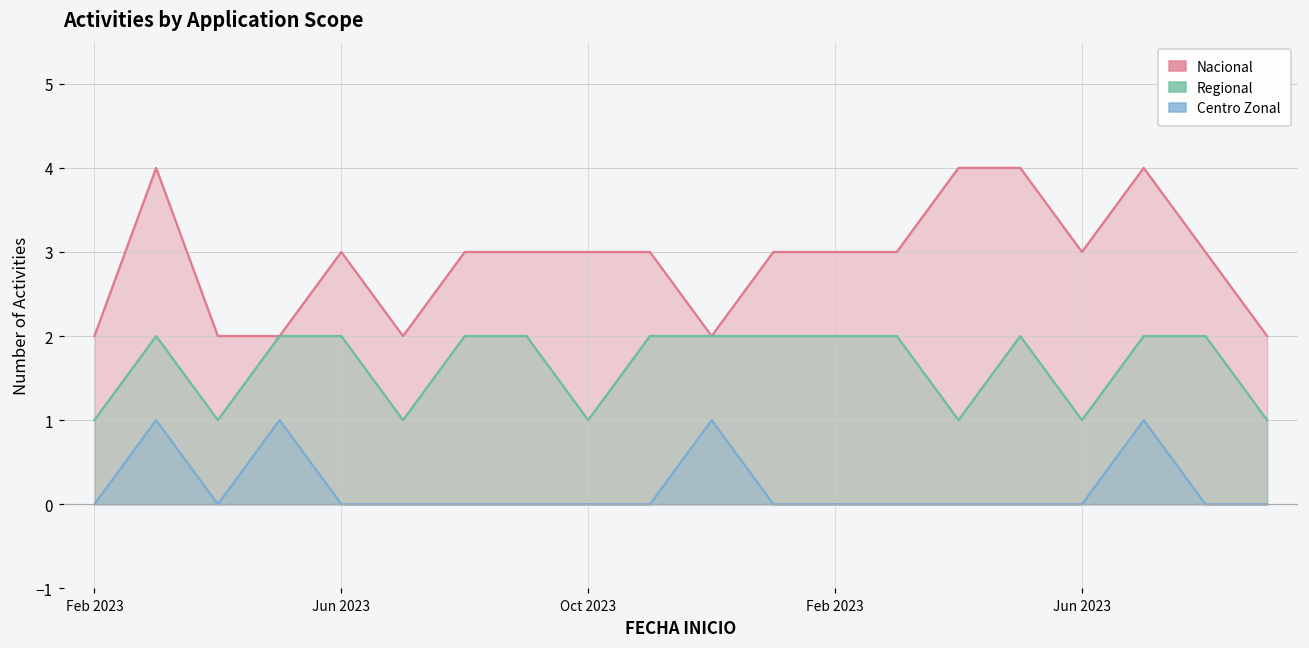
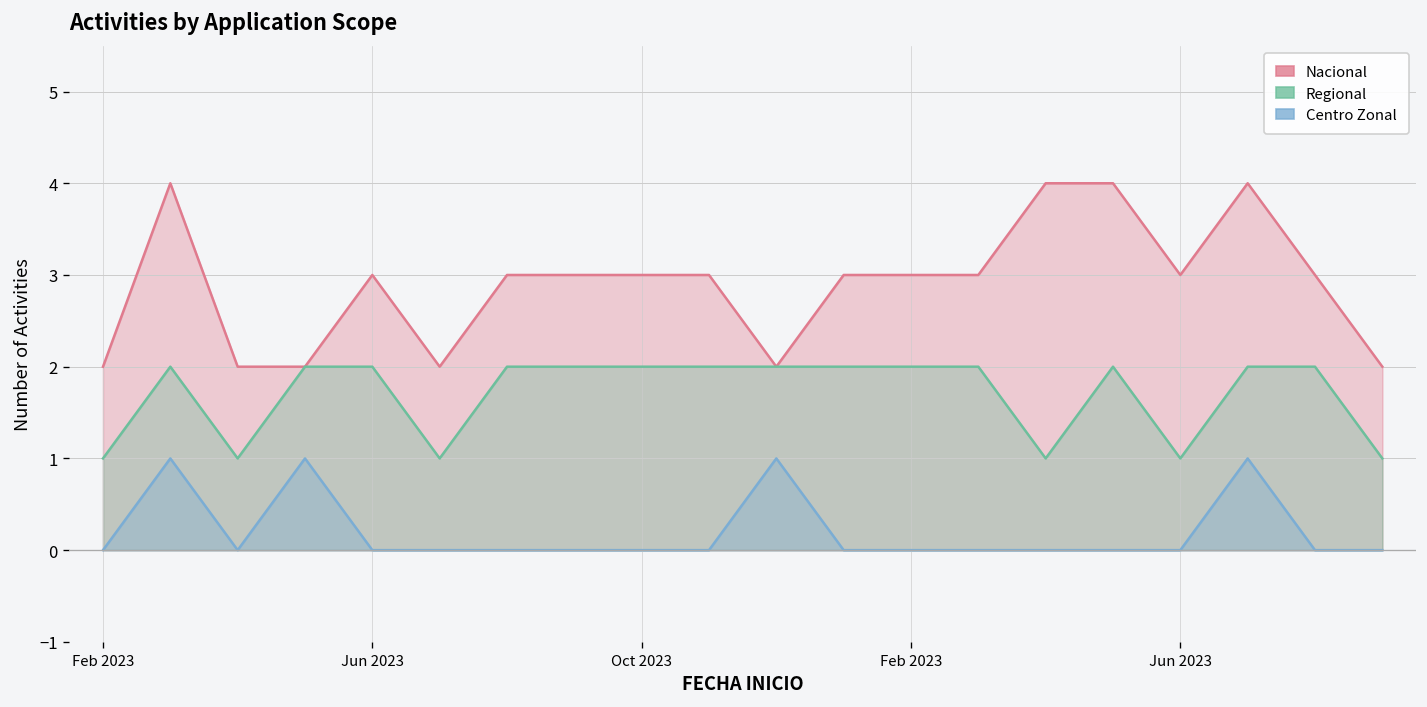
Regional, Oct 2023: 1 -> 2
